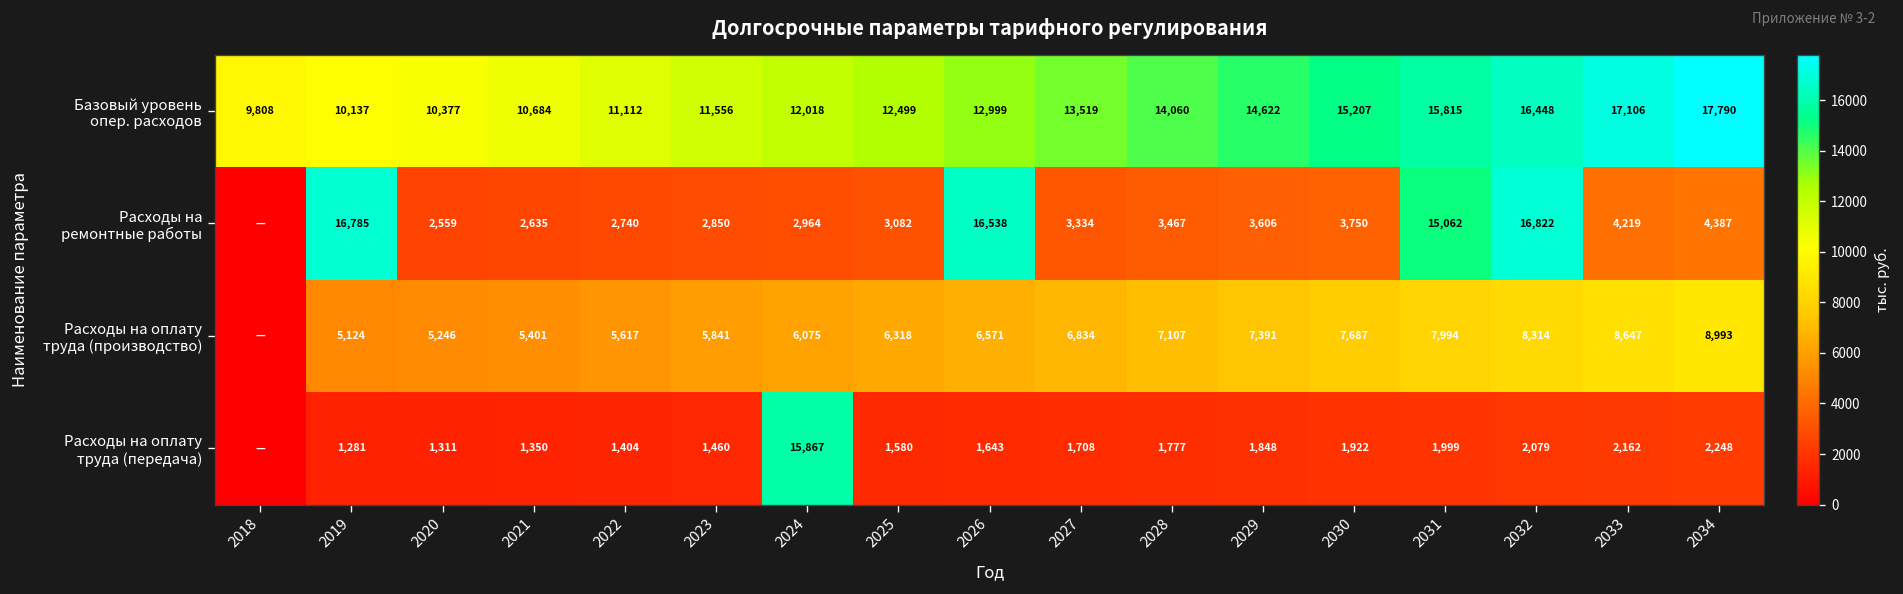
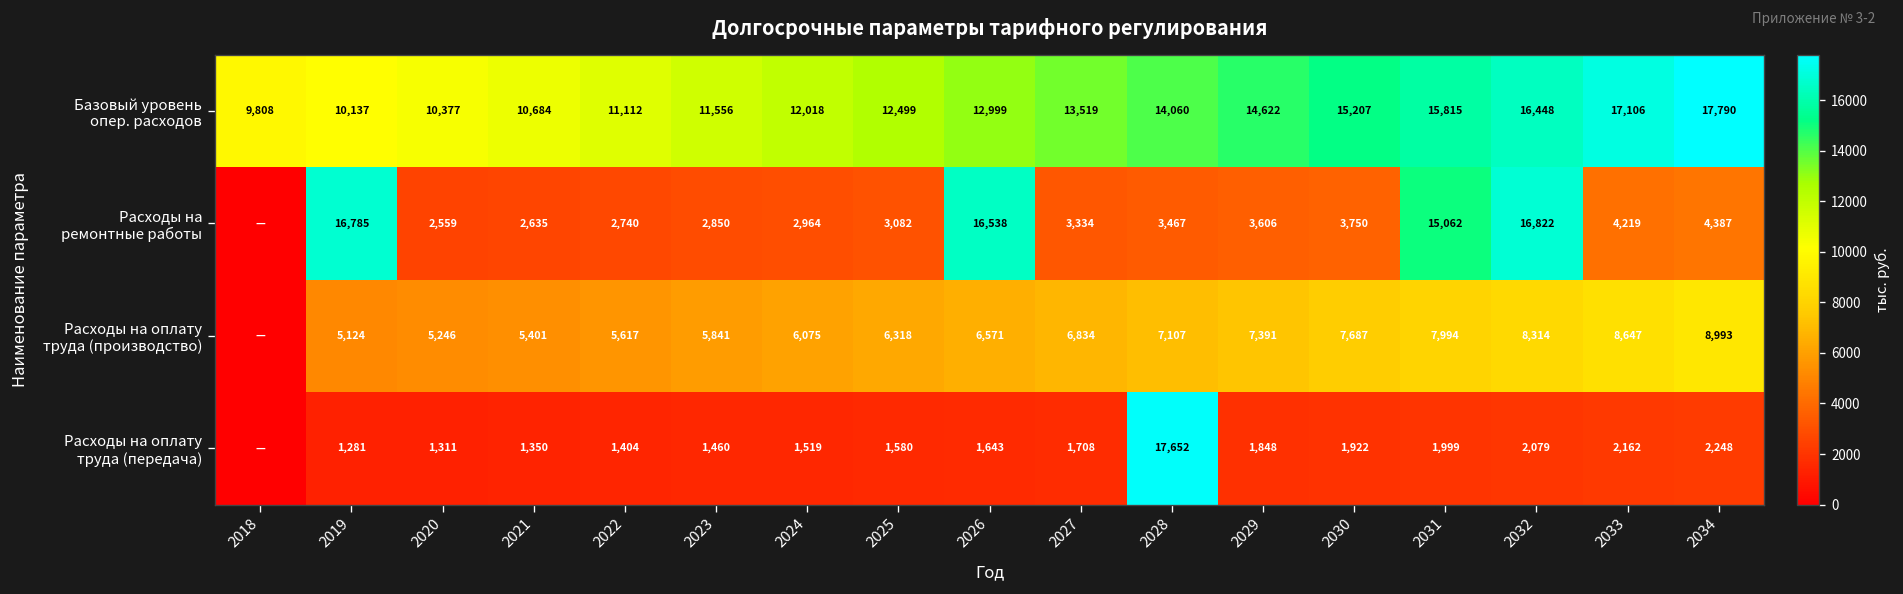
Расходы на оплату труда (передача), 2024: 15,867 -> 1,519
Расходы на оплату труда (передача), 2028: 1,777 -> 17,652
